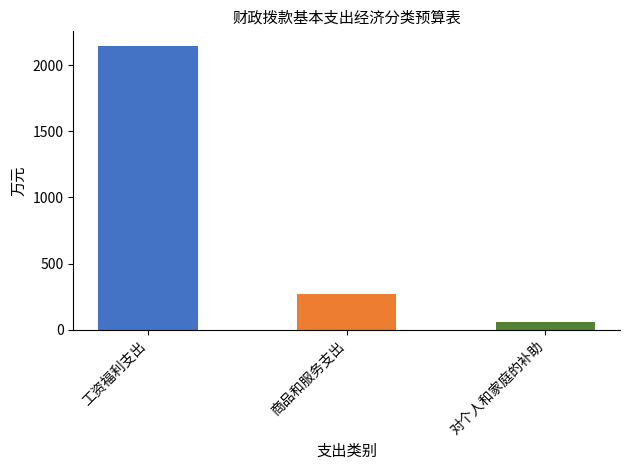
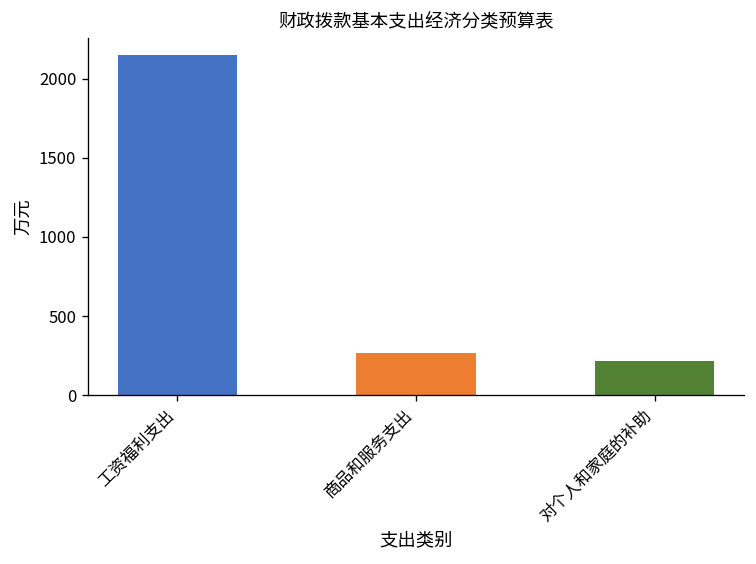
对个人和家庭的补助: 60 -> 210
